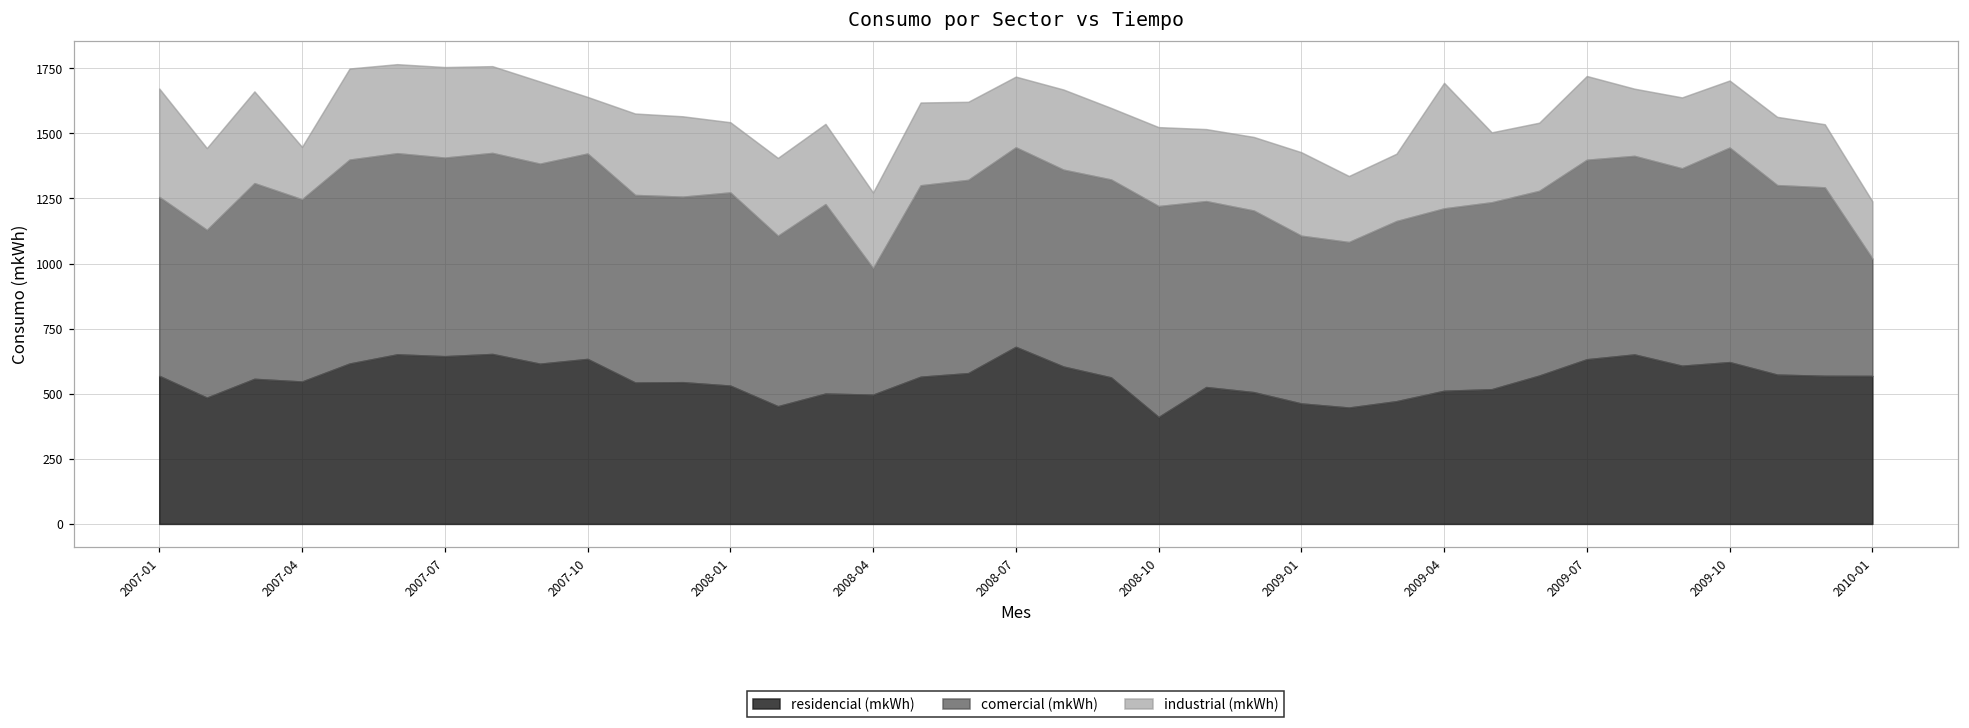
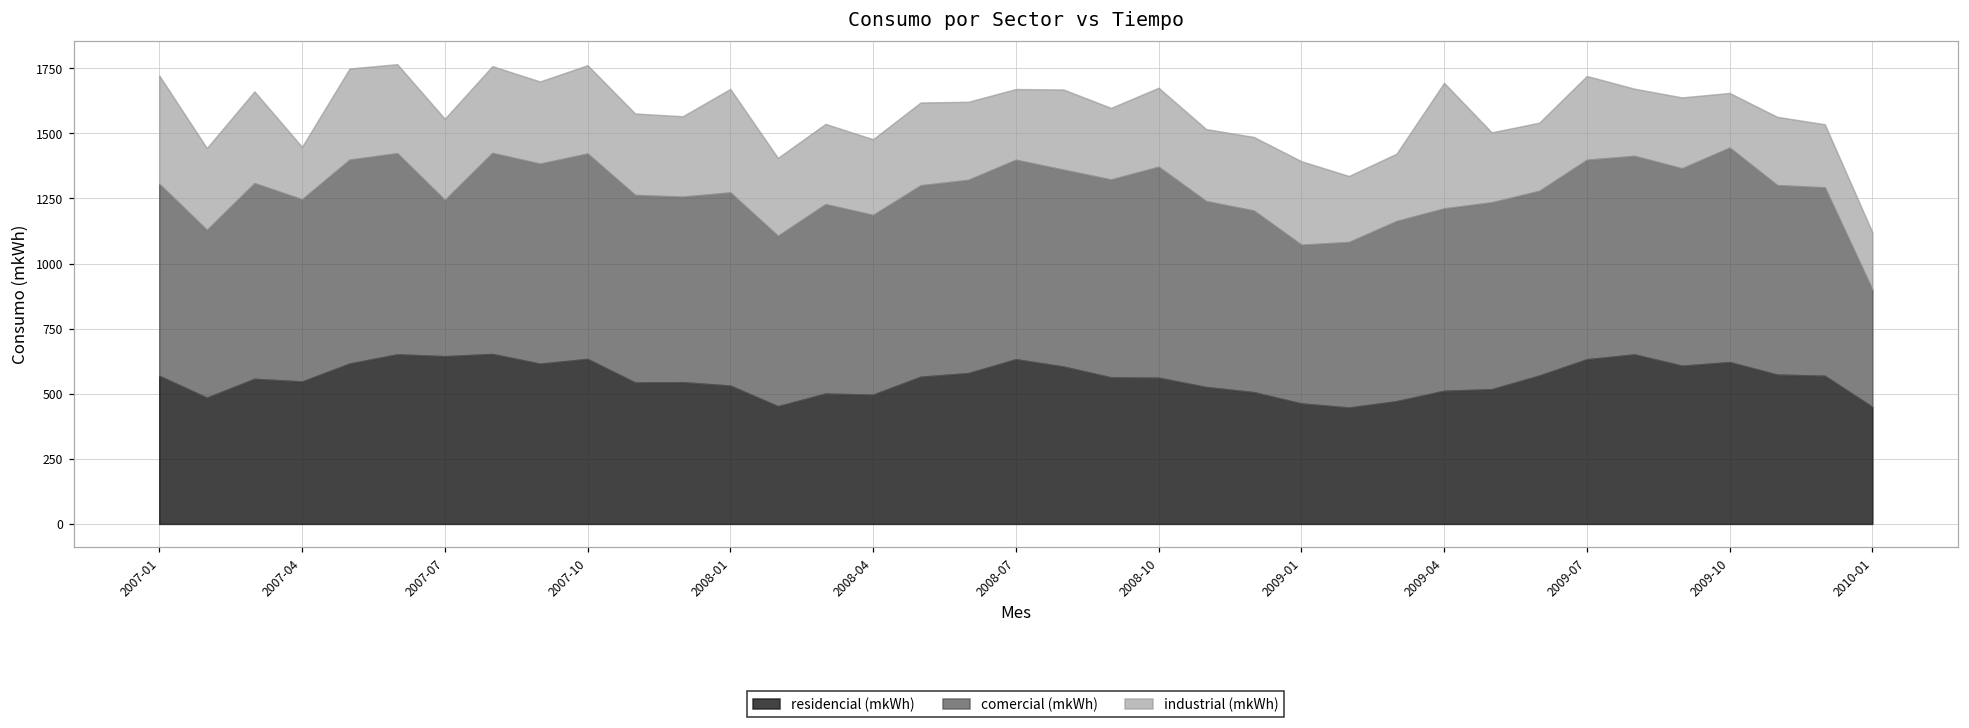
comercial (mkWh), 2007-01: 690 -> 740
comercial (mkWh), 2007-07: 760 -> 600
industrial (mkWh), 2007-07: 350 -> 310
industrial (mkWh), 2007-10: 220 -> 340
industrial (mkWh), 2008-01: 270 -> 400
comercial (mkWh), 2008-04: 490 -> 690
residencial (mkWh), 2008-07: 680 -> 630
residencial (mkWh), 2008-10: 410 -> 560
comercial (mkWh), 2009-01: 640 -> 610
industrial (mkWh), 2009-10: 260 -> 210
residencial (mkWh), 2010-01: 570 -> 450
